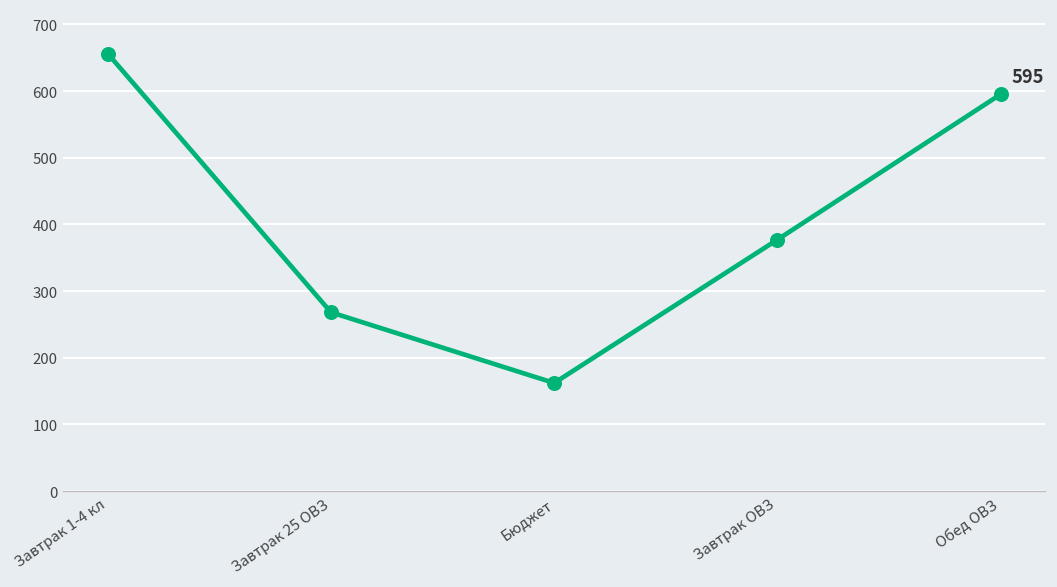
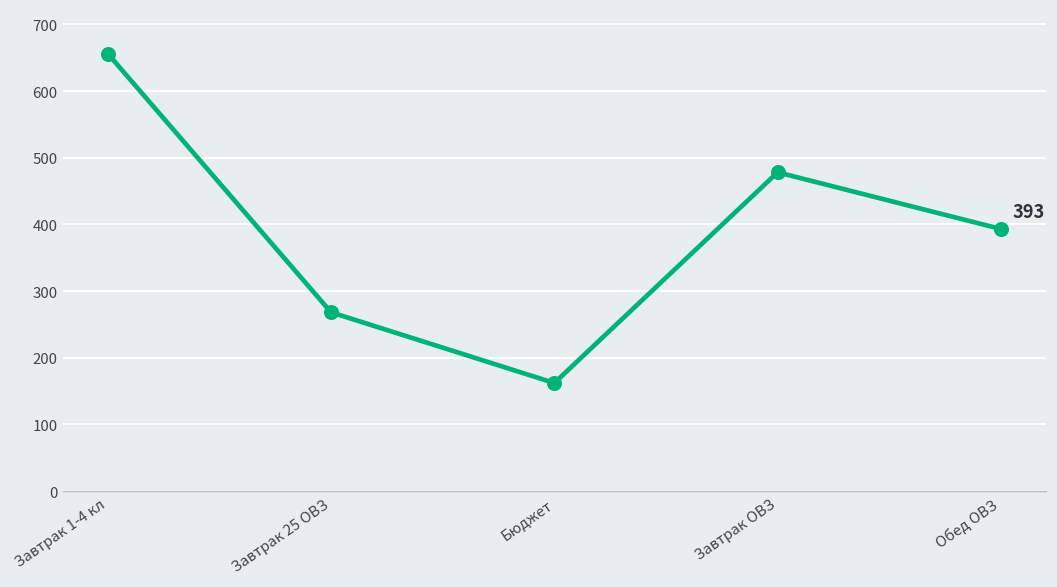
Завтрак ОВЗ: 380 -> 480
Обед ОВЗ: 595 -> 393
